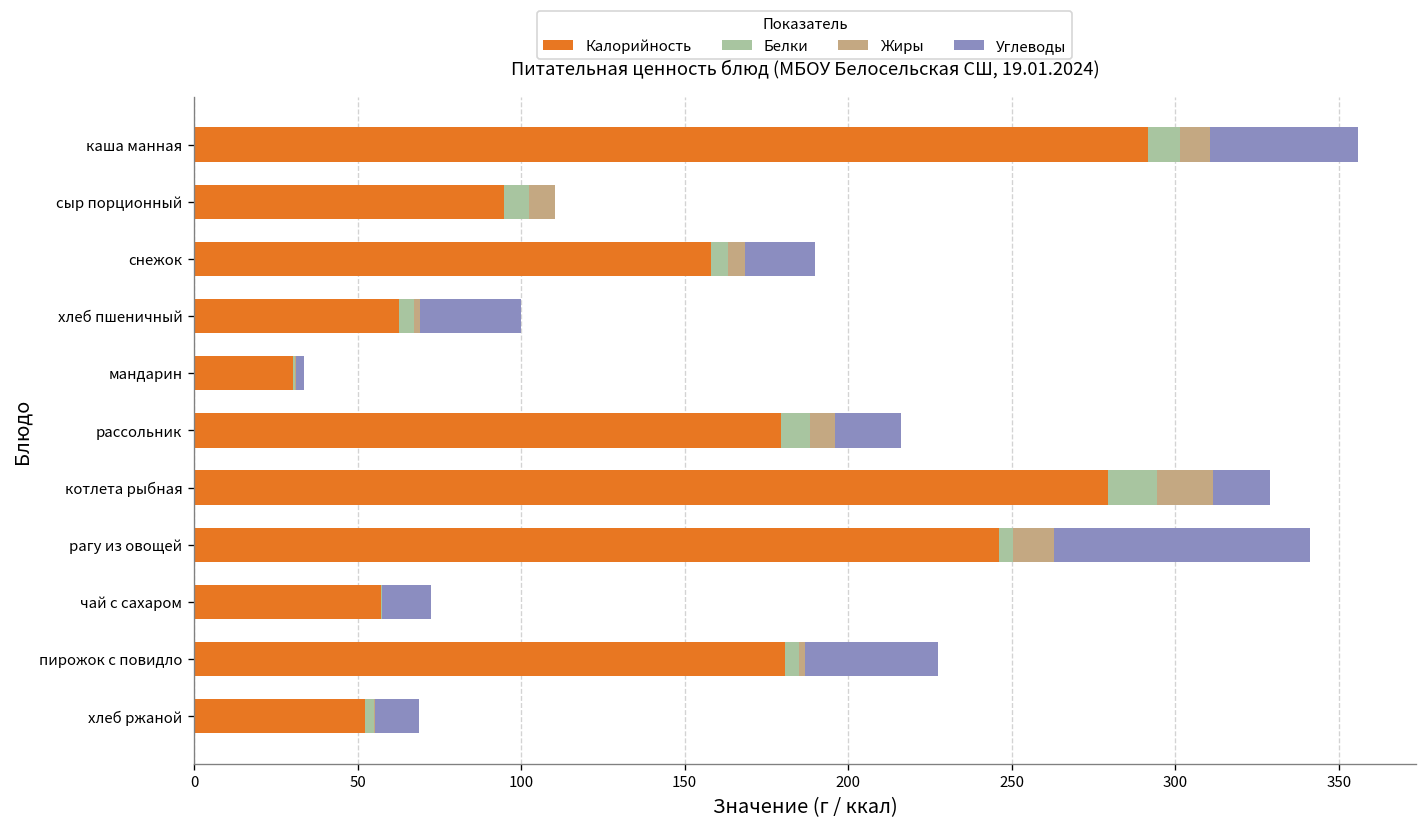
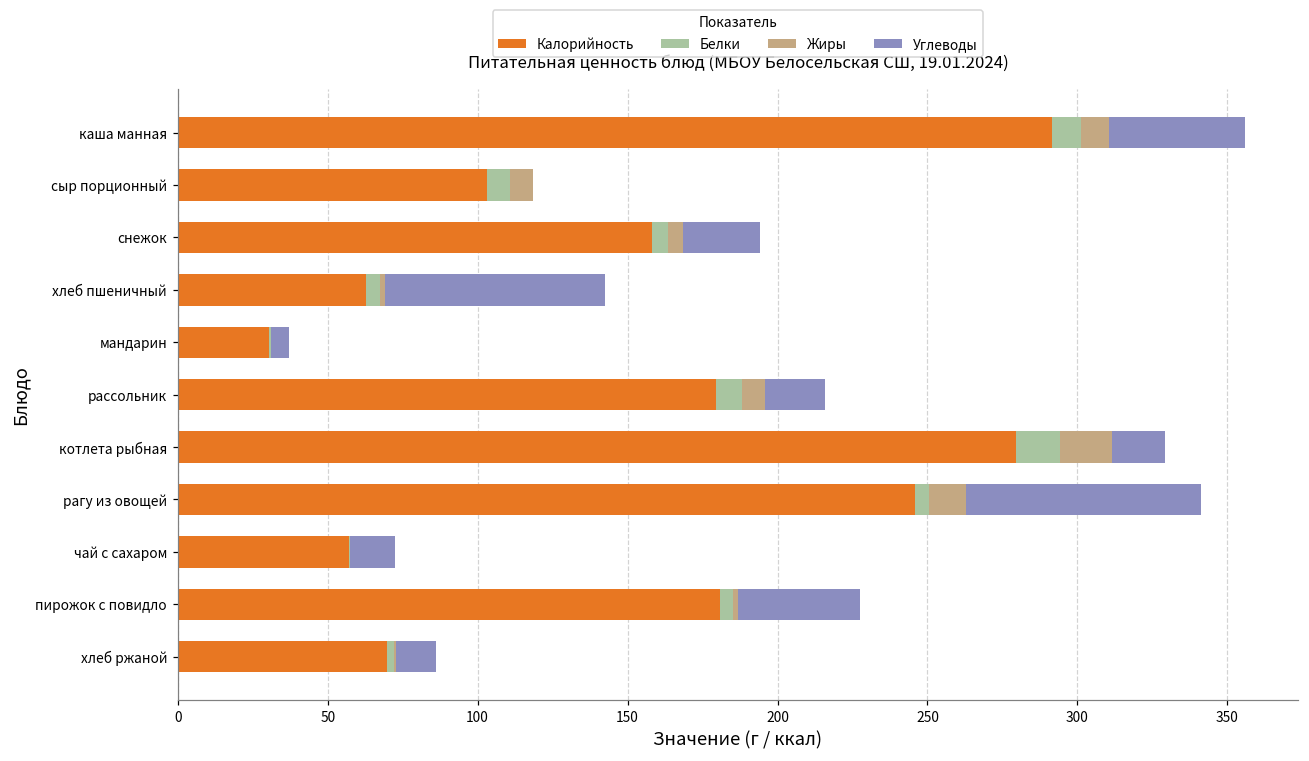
Калорийность, сыр порционный: 95 -> 103
Углеводы, снежок: 22 -> 26
Углеводы, хлеб пшеничный: 31 -> 74
Углеводы, мандарин: 2 -> 6
Калорийность, хлеб ржаной: 52 -> 70
